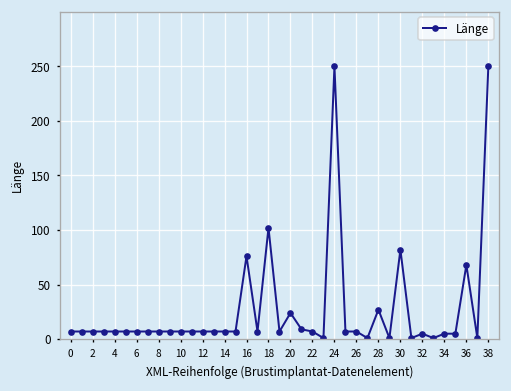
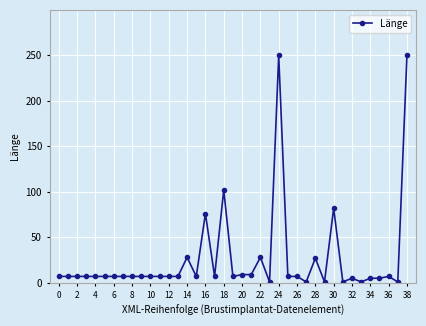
14: 10 -> 30
20: 20 -> 10
22: 10 -> 30
36: 70 -> 10
